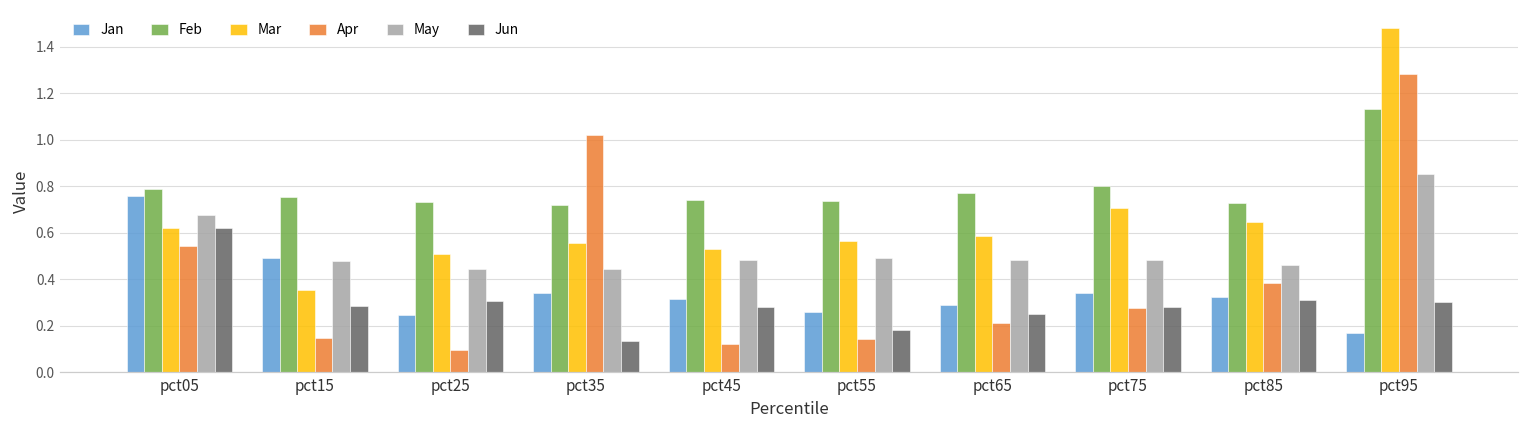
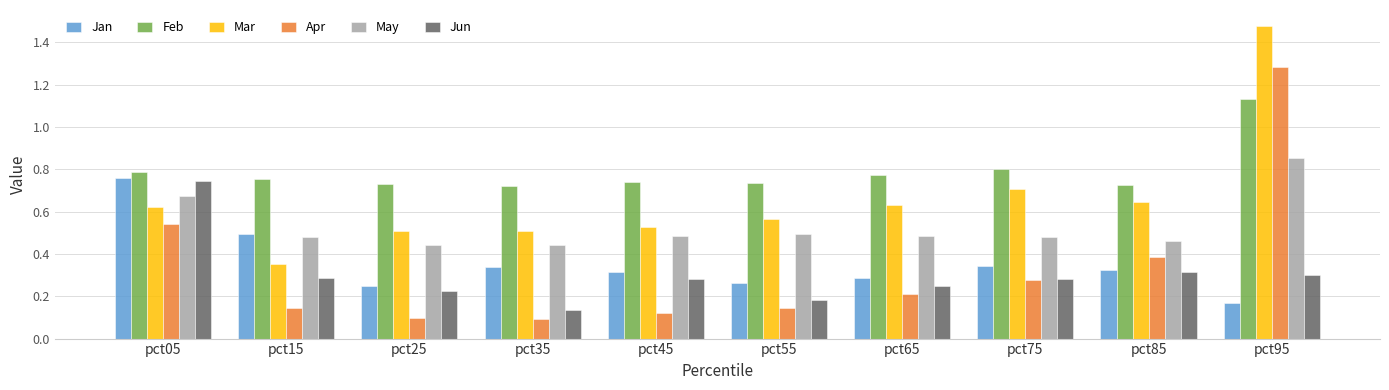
Jun, pct05: 0.62 -> 0.75
Jun, pct25: 0.31 -> 0.23
Mar, pct35: 0.56 -> 0.51
Apr, pct35: 1.02 -> 0.09
Mar, pct65: 0.58 -> 0.63
